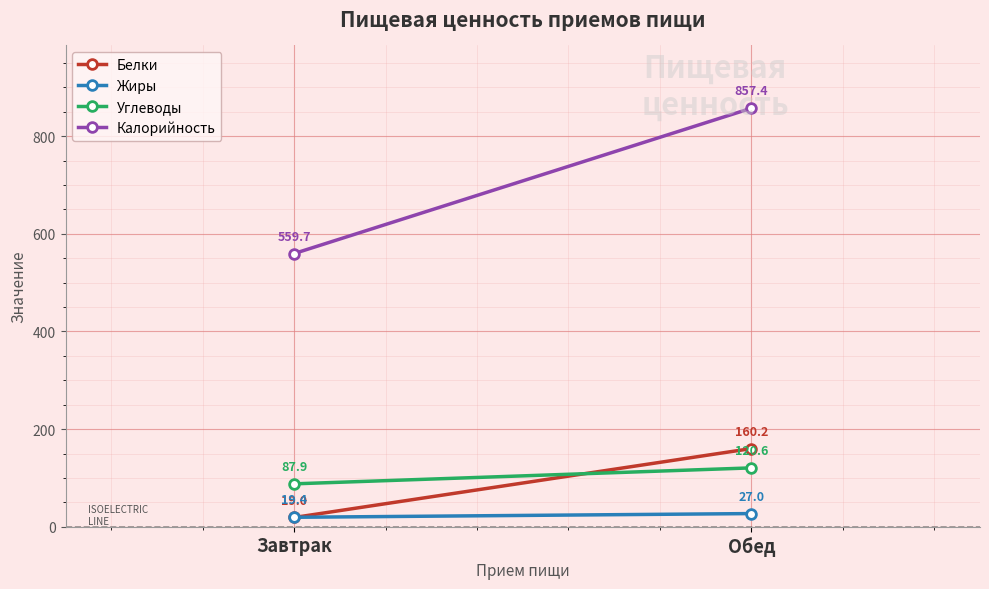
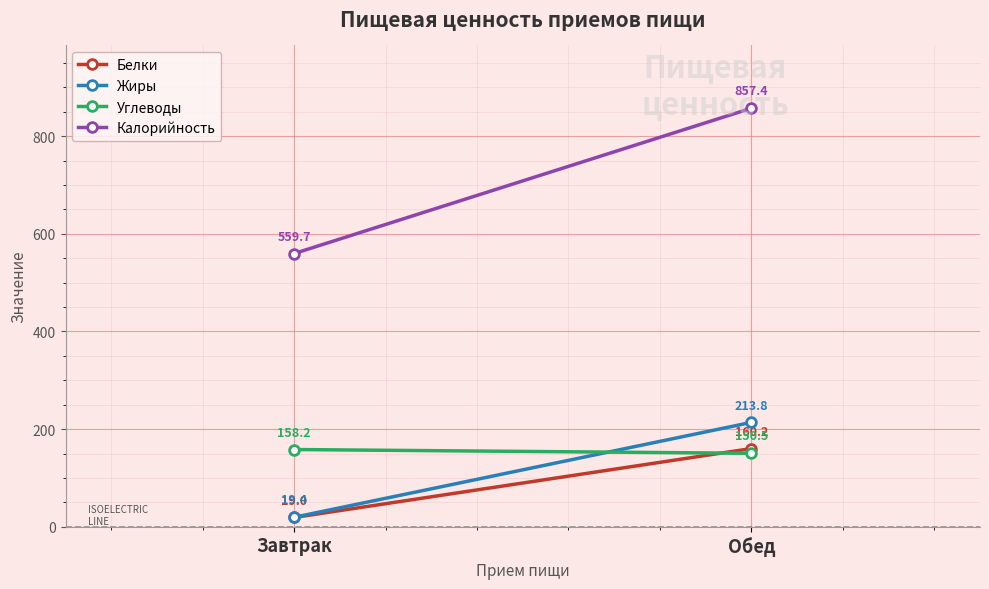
Углеводы, Завтрак: 87.9 -> 158.2
Жиры, Обед: 27.0 -> 213.8
Углеводы, Обед: 120.6 -> 150.5
